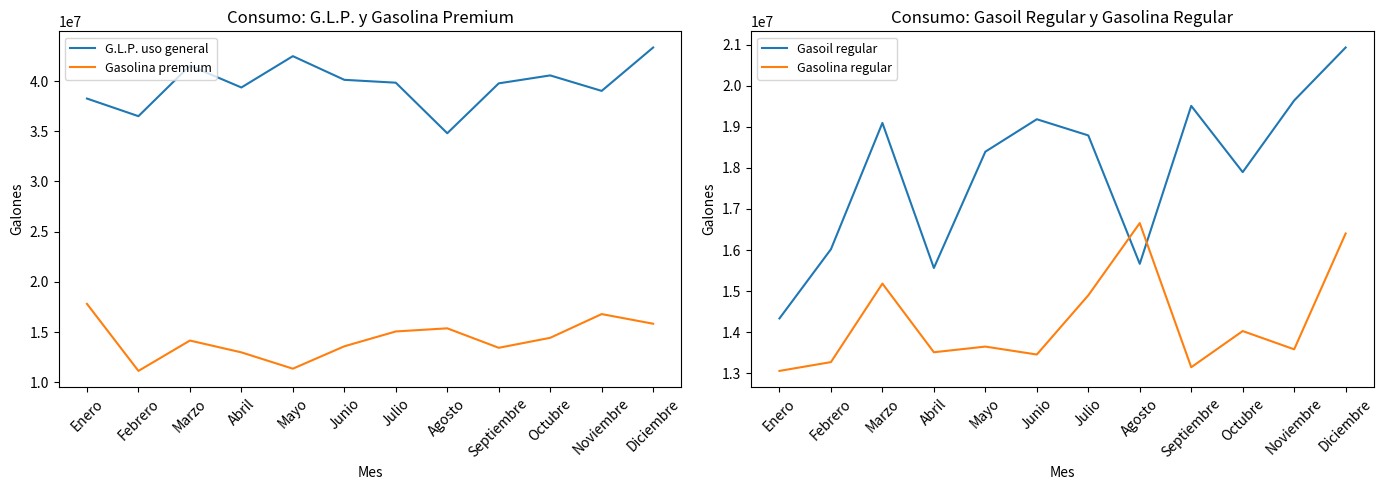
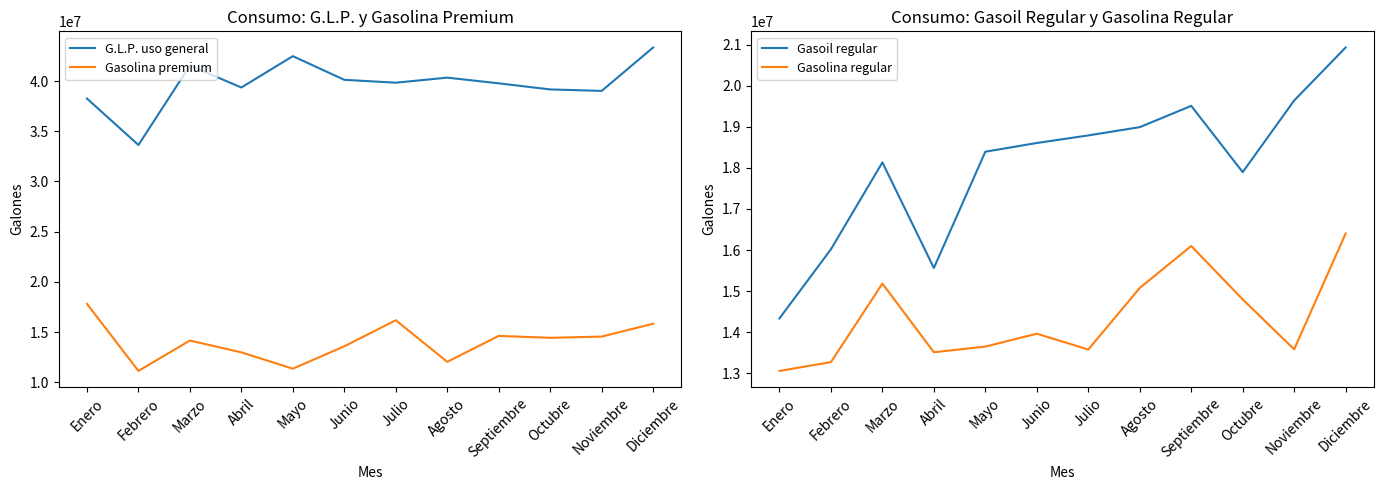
Consumo: G.L.P. y Gasolina Premium, G.L.P. uso general, Febrero: 36500000 -> 33600000
Consumo: G.L.P. y Gasolina Premium, Gasolina premium, Julio: 15100000 -> 16200000
Consumo: G.L.P. y Gasolina Premium, G.L.P. uso general, Agosto: 34800000 -> 40300000
Consumo: G.L.P. y Gasolina Premium, Gasolina premium, Agosto: 15400000 -> 12000000
Consumo: G.L.P. y Gasolina Premium, Gasolina premium, Septiembre: 13400000 -> 14600000
Consumo: G.L.P. y Gasolina Premium, G.L.P. uso general, Octubre: 40600000 -> 39200000
Consumo: G.L.P. y Gasolina Premium, Gasolina premium, Noviembre: 16800000 -> 14500000
Consumo: Gasoil Regular y Gasolina Regular, Gasoil regular, Marzo: 19100000 -> 18100000
Consumo: Gasoil Regular y Gasolina Regular, Gasoil regular, Junio: 19200000 -> 18600000
Consumo: Gasoil Regular y Gasolina Regular, Gasolina regular, Junio: 13500000 -> 14000000
Consumo: Gasoil Regular y Gasolina Regular, Gasolina regular, Julio: 14900000 -> 13600000
Consumo: Gasoil Regular y Gasolina Regular, Gasoil regular, Agosto: 15700000 -> 19000000
Consumo: Gasoil Regular y Gasolina Regular, Gasolina regular, Agosto: 16700000 -> 15100000
Consumo: Gasoil Regular y Gasolina Regular, Gasolina regular, Septiembre: 13100000 -> 16100000
Consumo: Gasoil Regular y Gasolina Regular, Gasolina regular, Octubre: 14000000 -> 14800000
